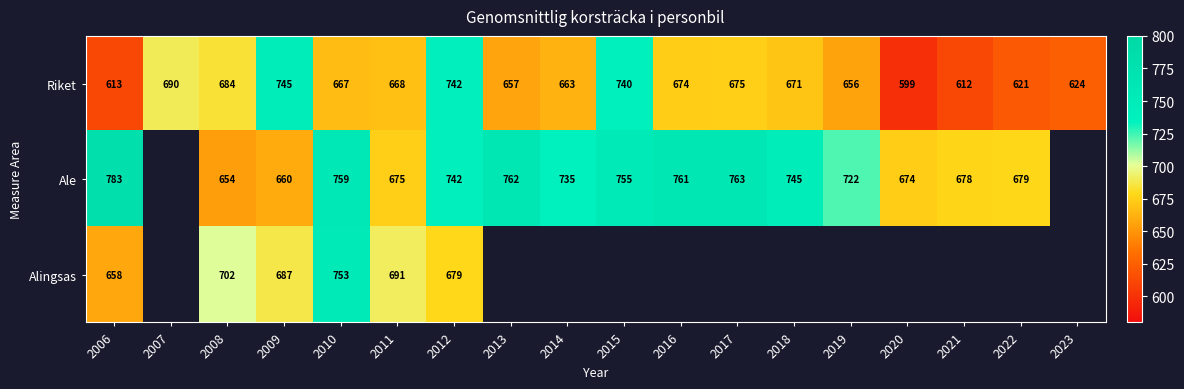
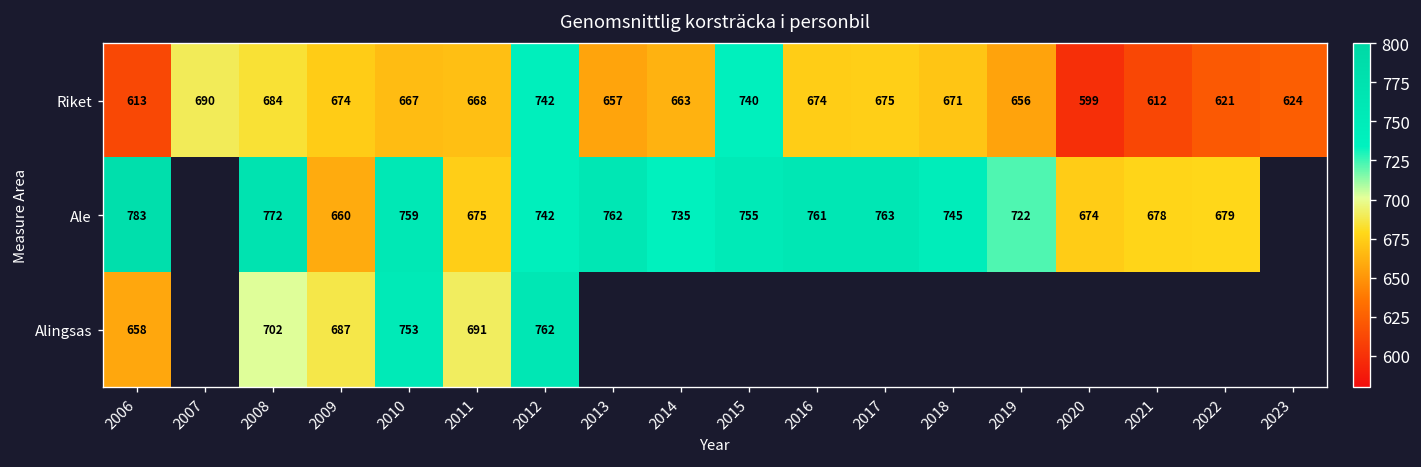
Riket, 2009: 745 -> 674
Ale, 2008: 654 -> 772
Alingsas, 2012: 679 -> 762
